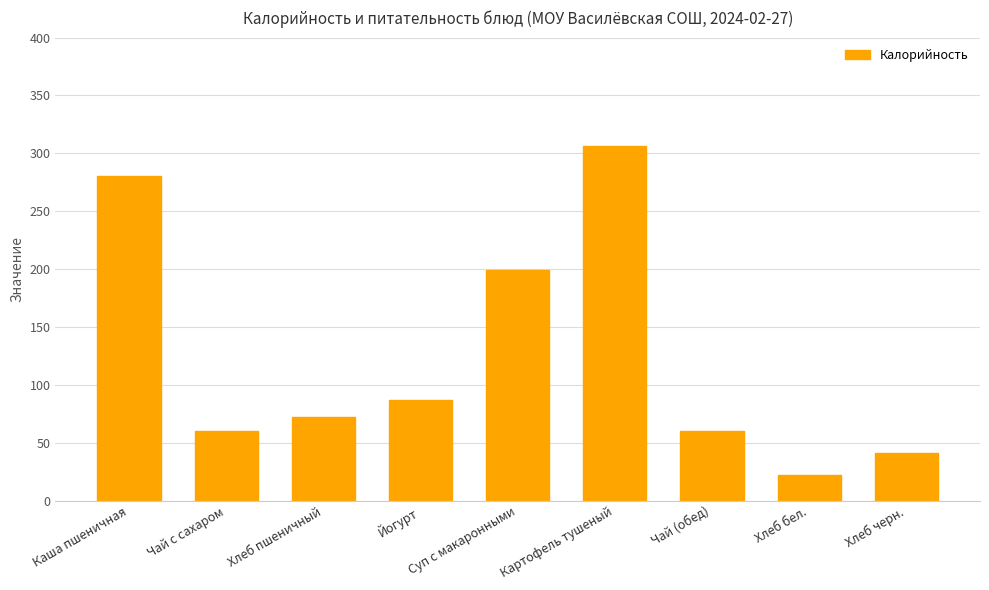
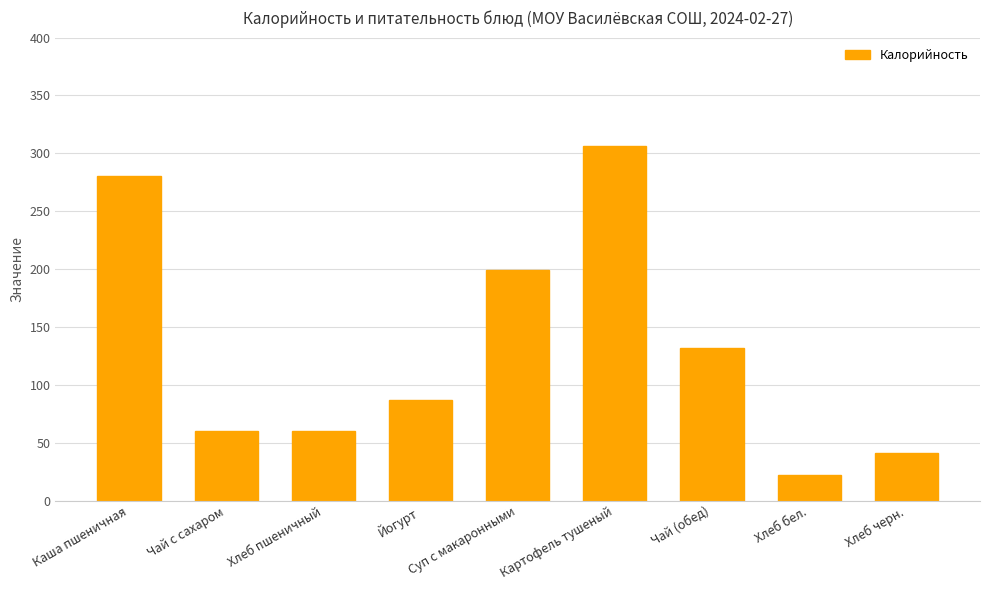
Хлеб пшеничный: 72 -> 60
Чай (обед): 60 -> 132
